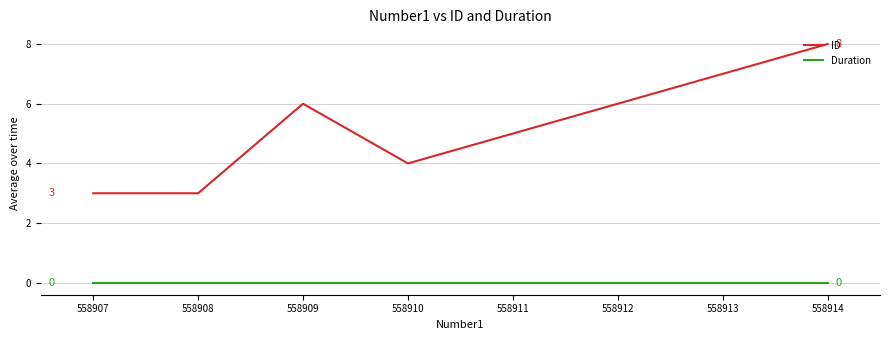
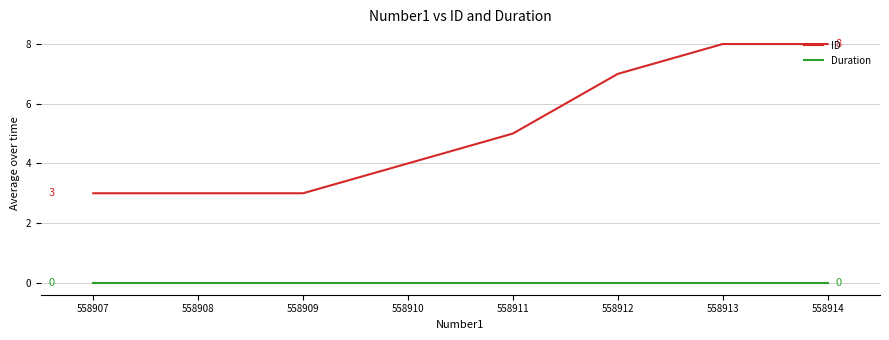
ID, 558909: 6 -> 3
ID, 558912: 6 -> 7
ID, 558913: 7 -> 8
